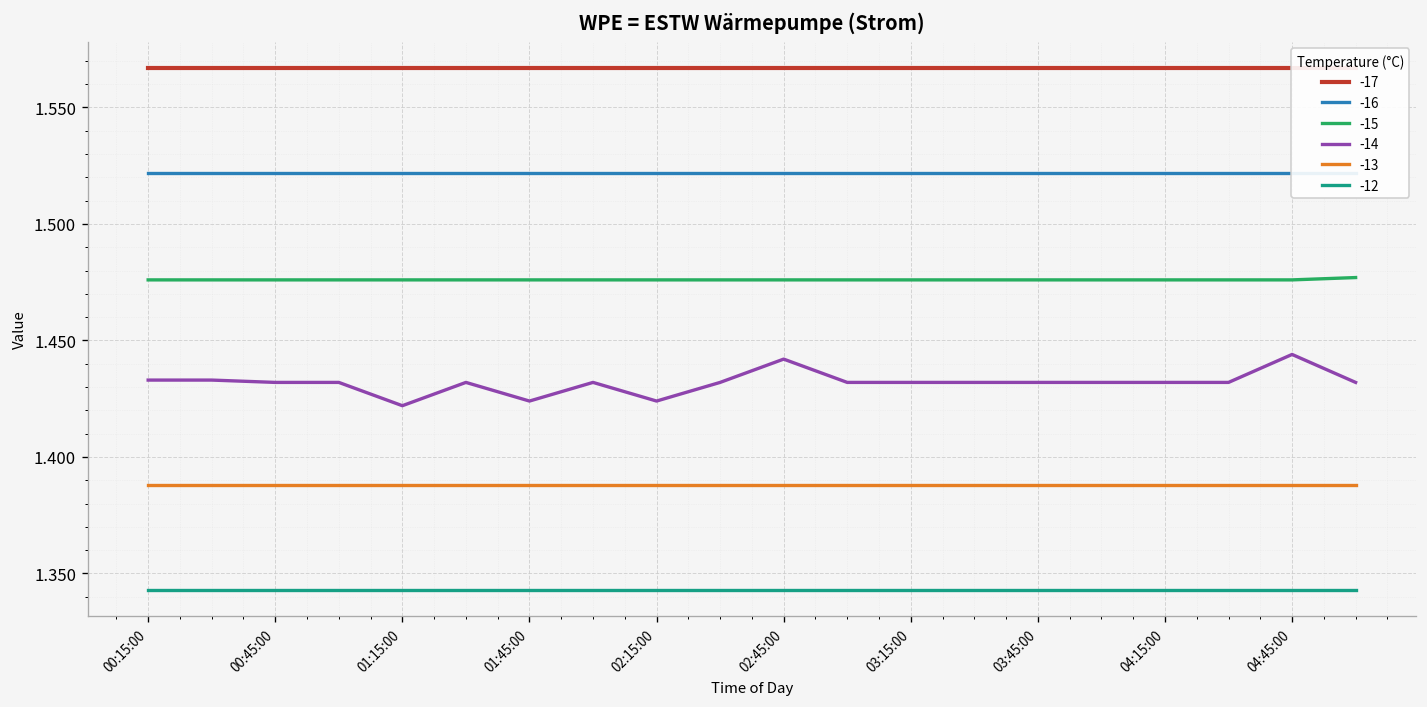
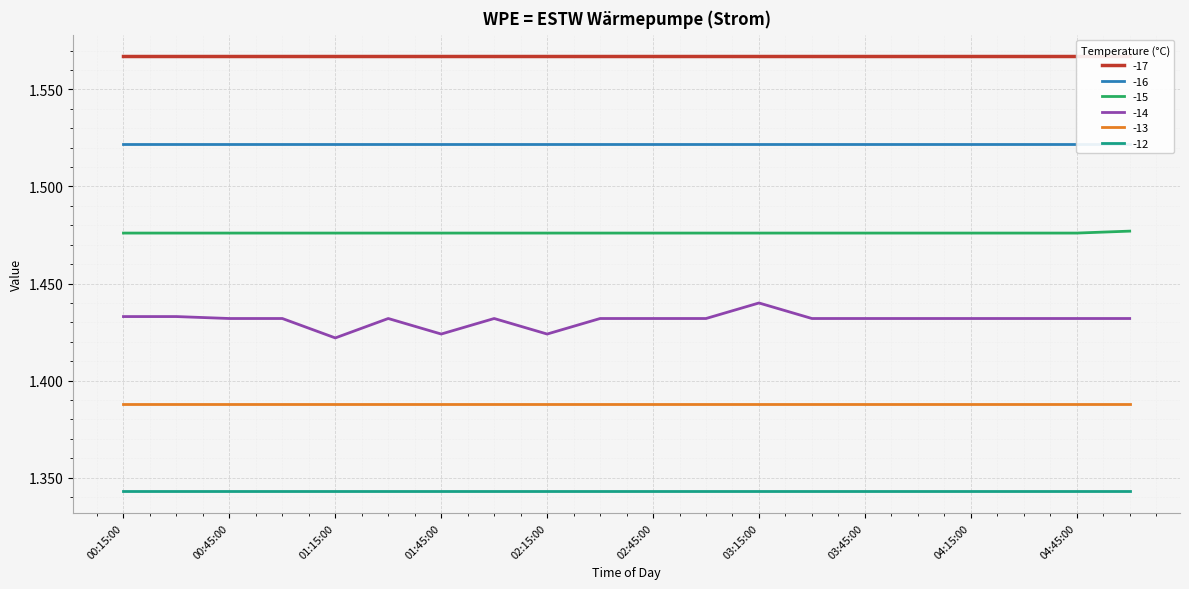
-14, 02:45:00: 1.442 -> 1.432
-14, 03:15:00: 1.432 -> 1.440
-14, 04:45:00: 1.444 -> 1.432
